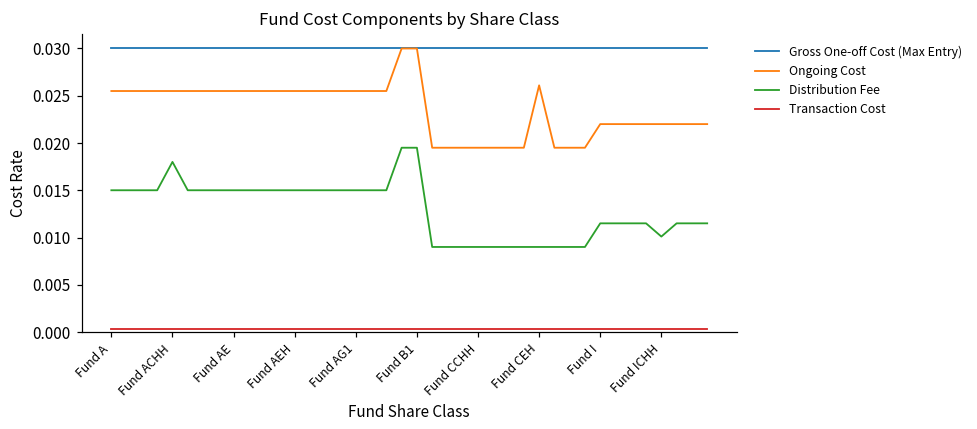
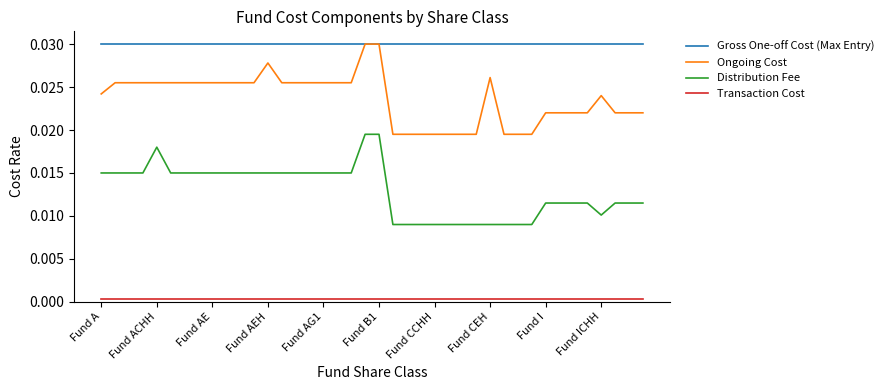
Ongoing Cost, Fund A: 0.026 -> 0.024
Ongoing Cost, Fund AEH: 0.026 -> 0.028
Ongoing Cost, Fund ICHH: 0.022 -> 0.024
